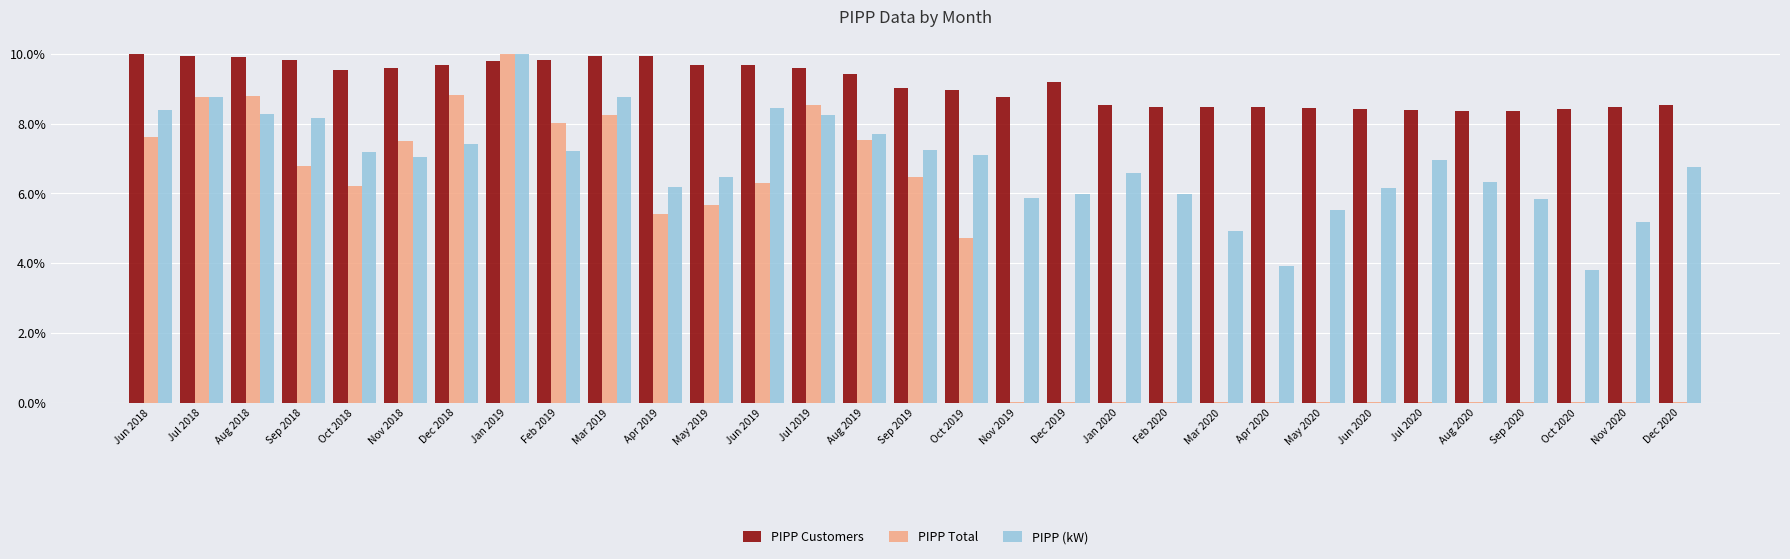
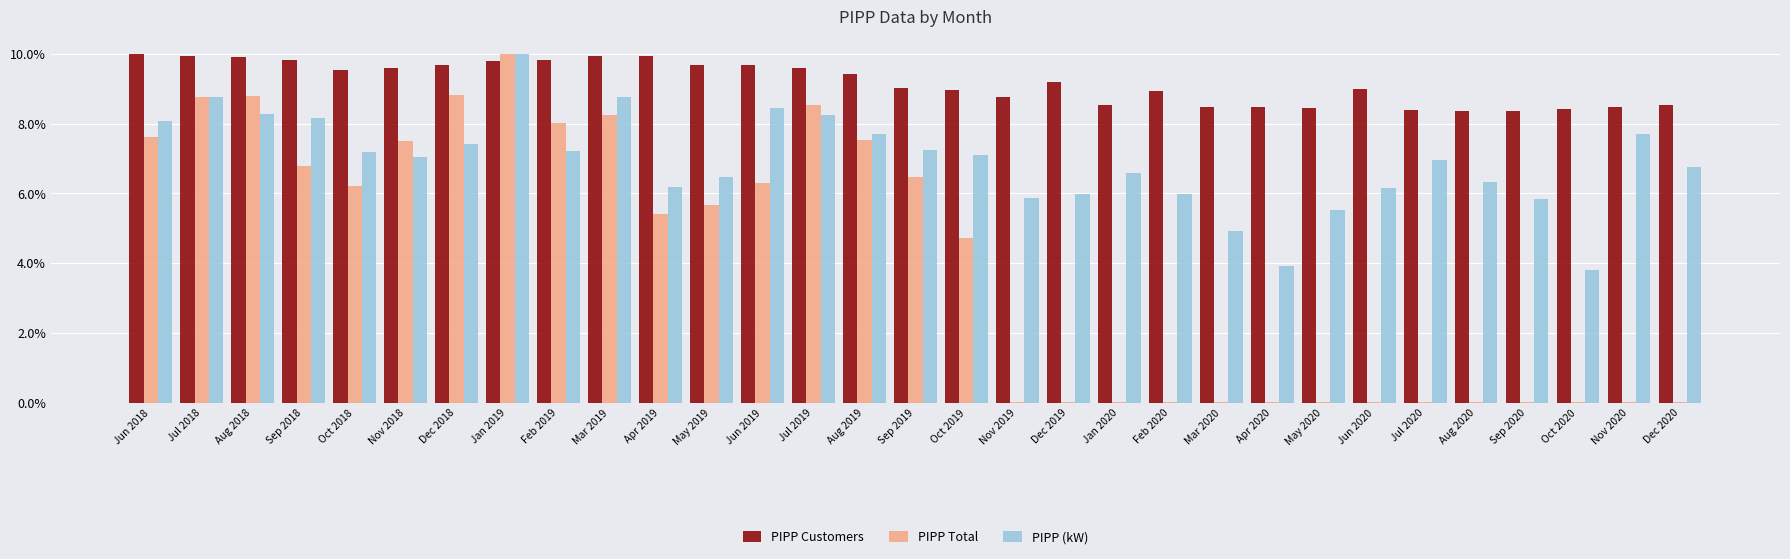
PIPP (kW), Jun 2018: 8.4% -> 8.1%
PIPP Customers, Feb 2020: 8.5% -> 8.9%
PIPP Customers, Jun 2020: 8.4% -> 9.0%
PIPP (kW), Nov 2020: 5.2% -> 7.7%
